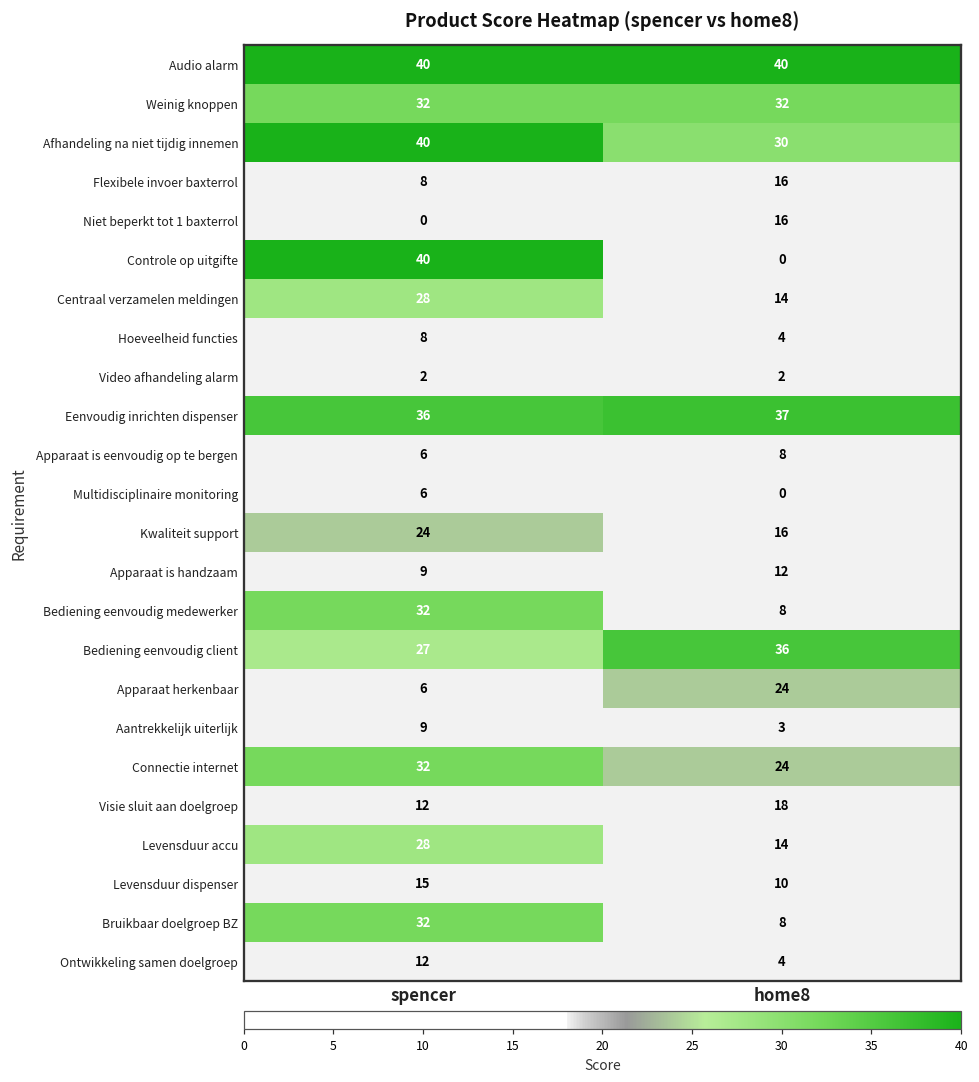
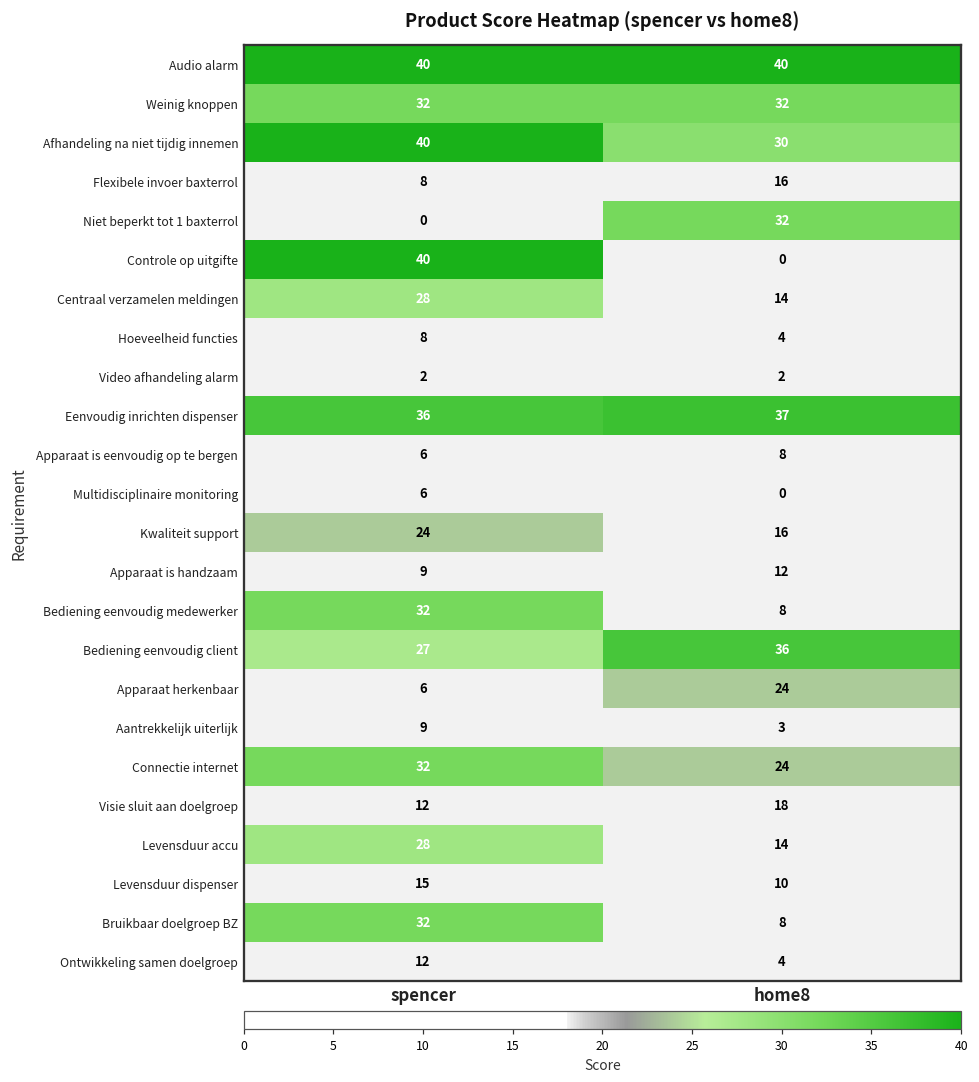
Niet beperkt tot 1 baxterrol, home8: 16 -> 32
